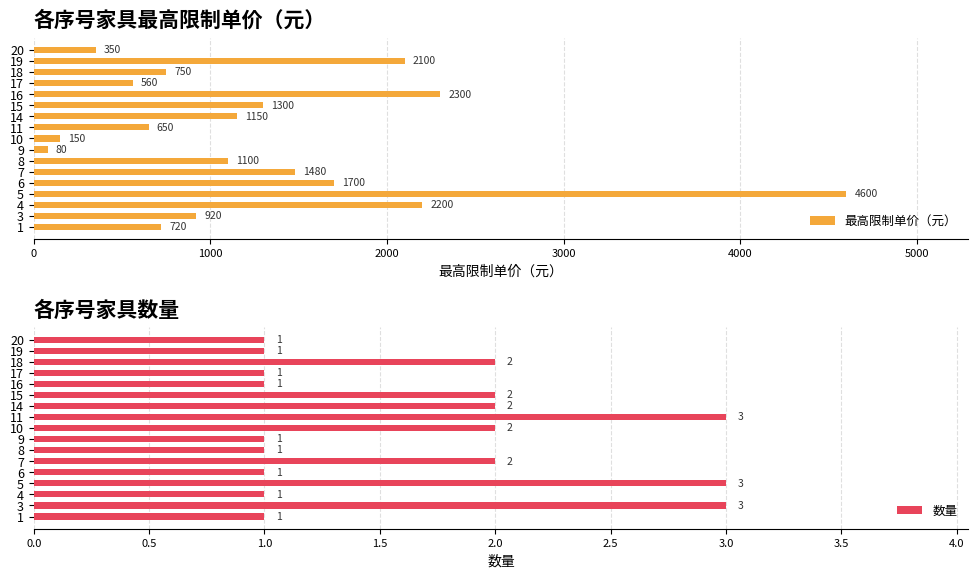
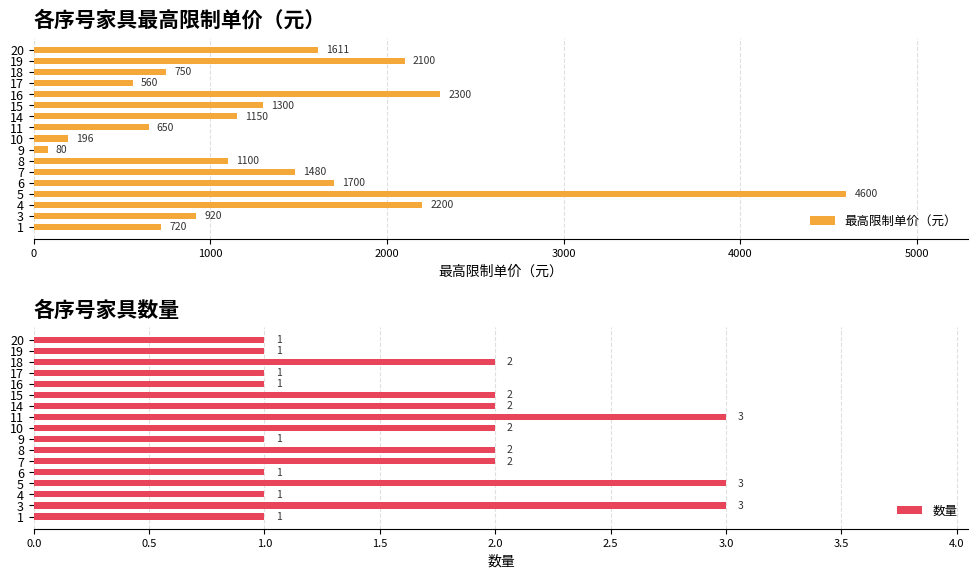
各序号家具最高限制单价（元）, 20: 350 -> 1611
各序号家具最高限制单价（元）, 10: 150 -> 196
各序号家具数量, 8: 1 -> 2
